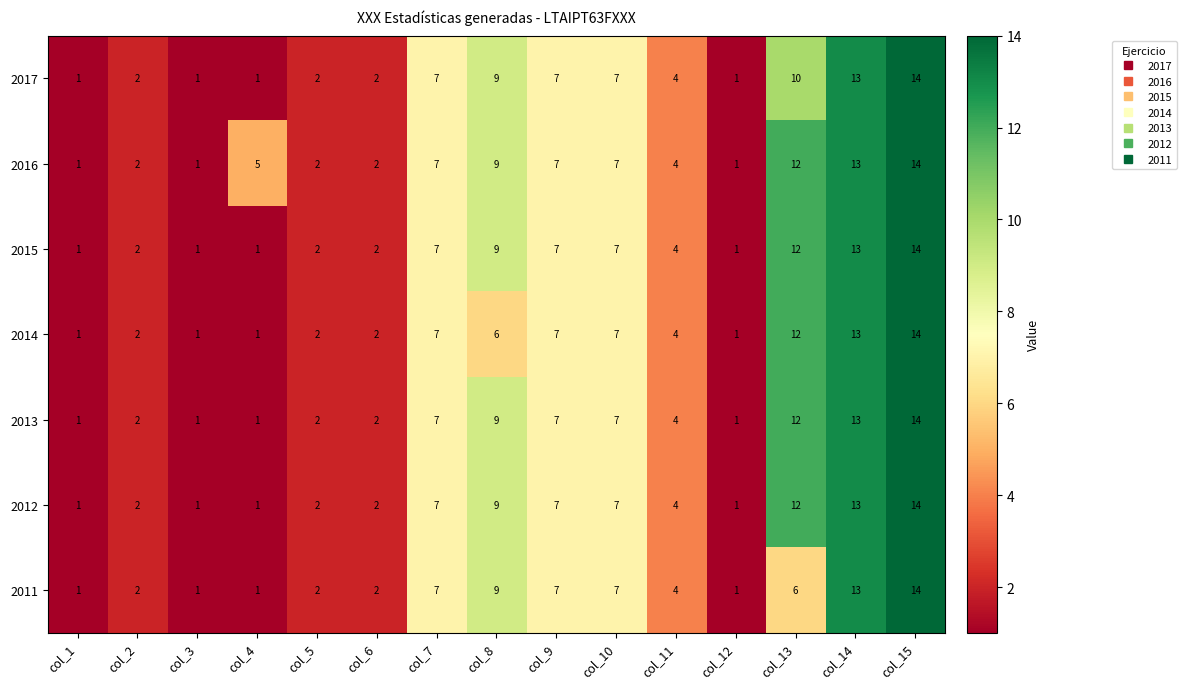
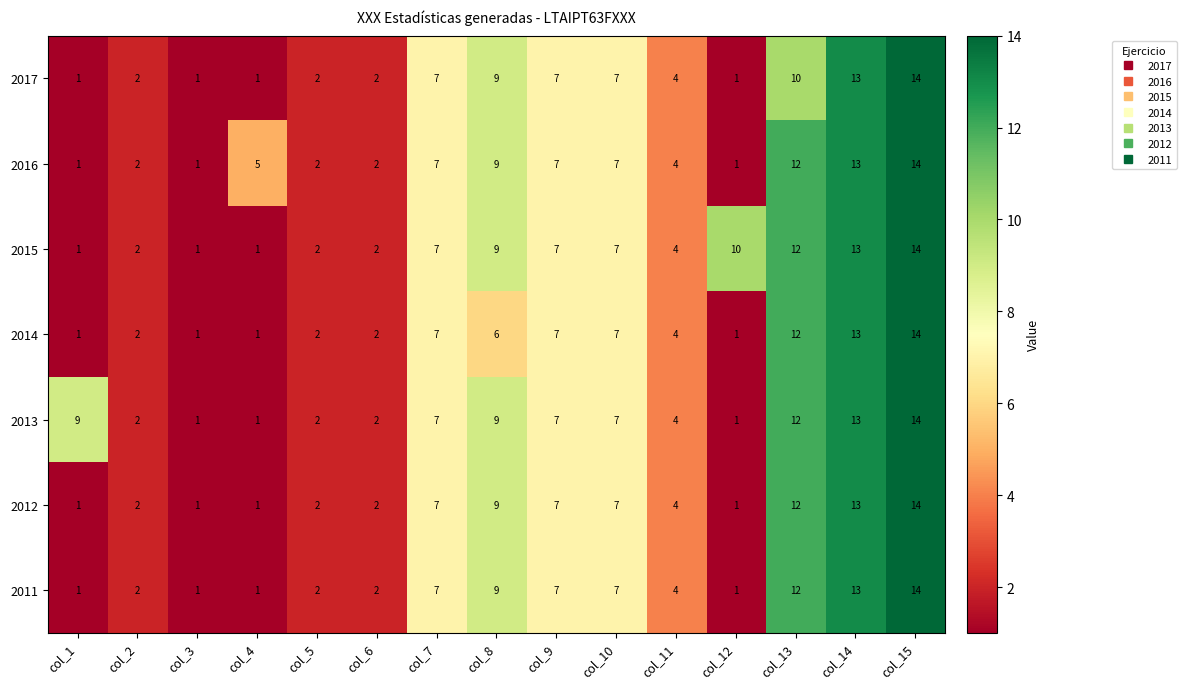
2015, col_12: 1 -> 10
2013, col_1: 1 -> 9
2011, col_13: 6 -> 12
